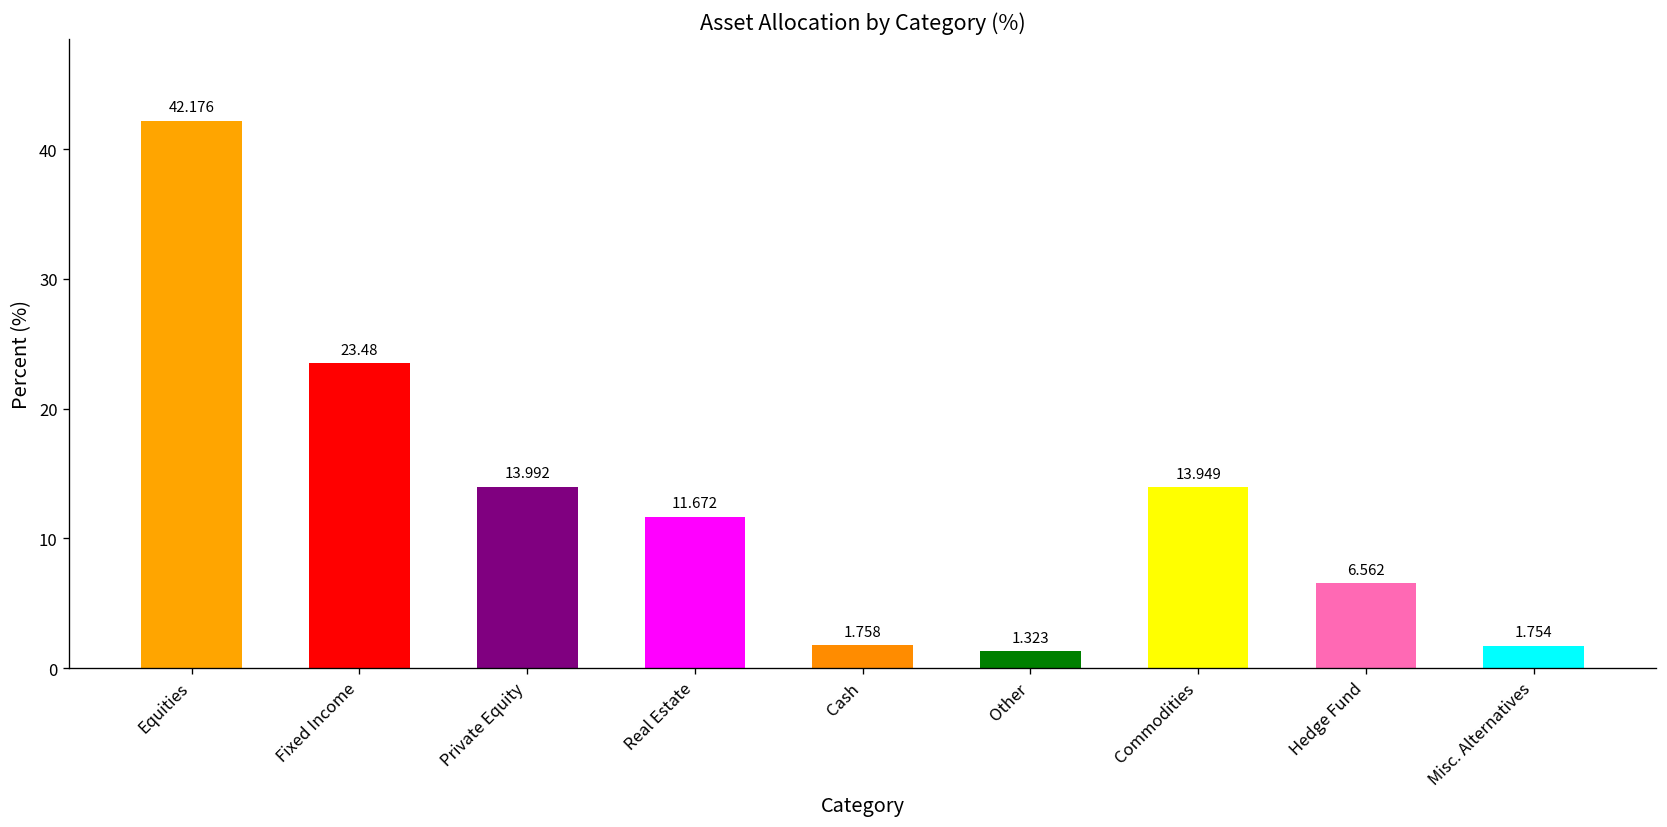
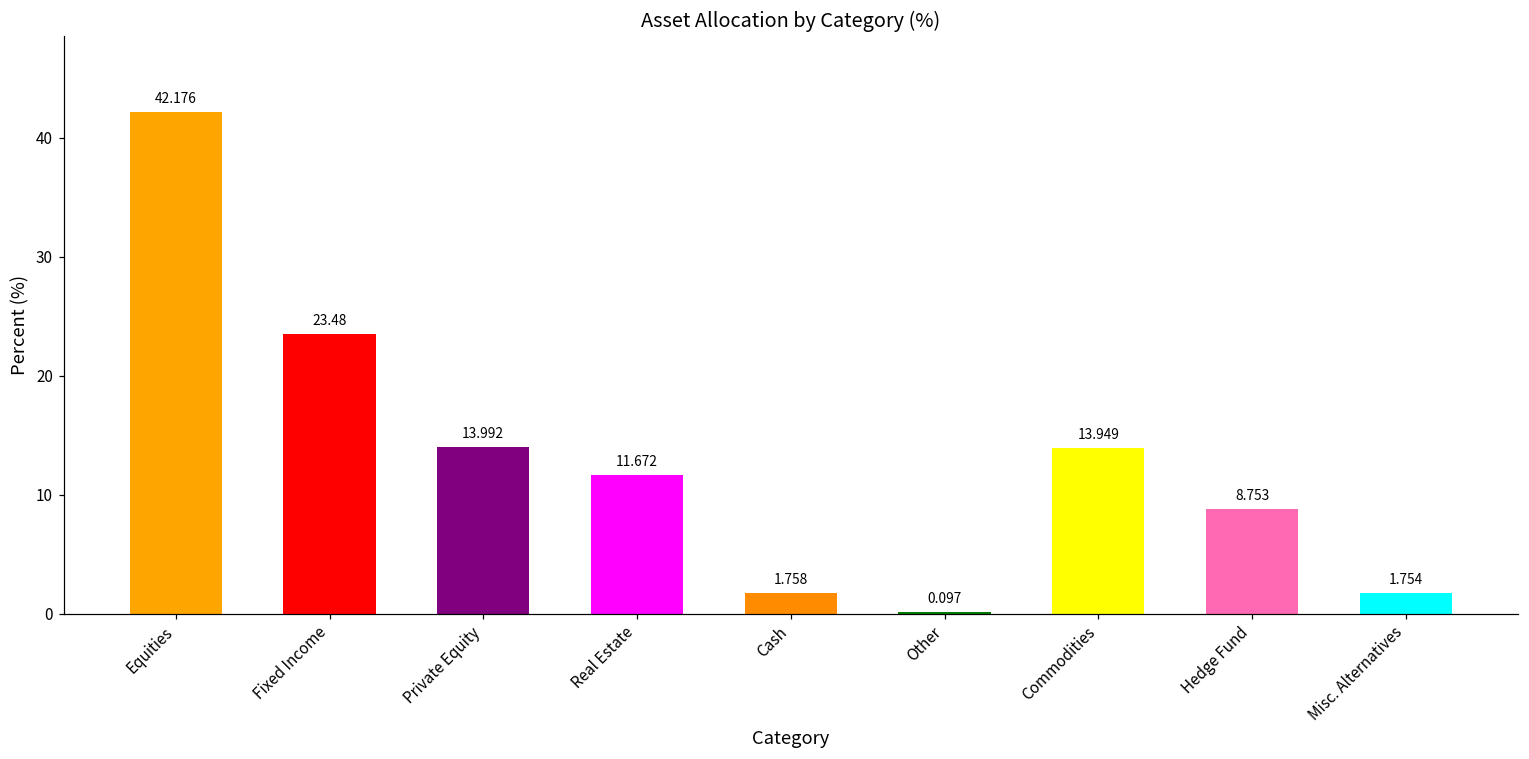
Other: 1.323 -> 0.097
Hedge Fund: 6.562 -> 8.753
